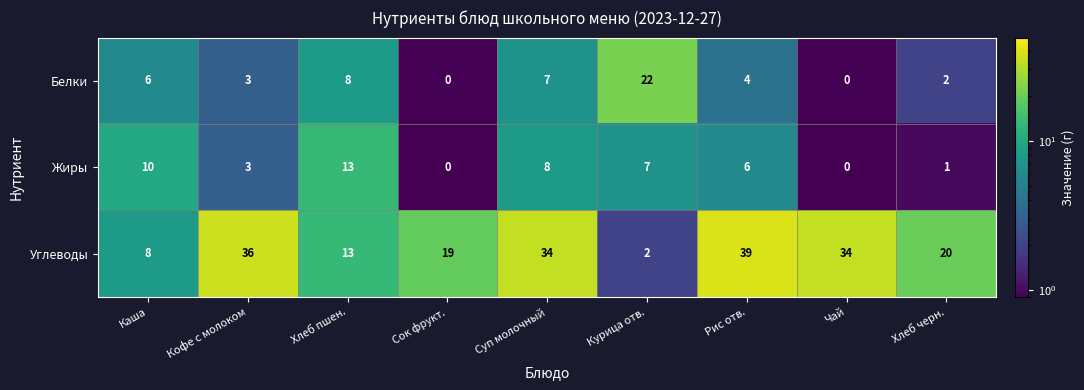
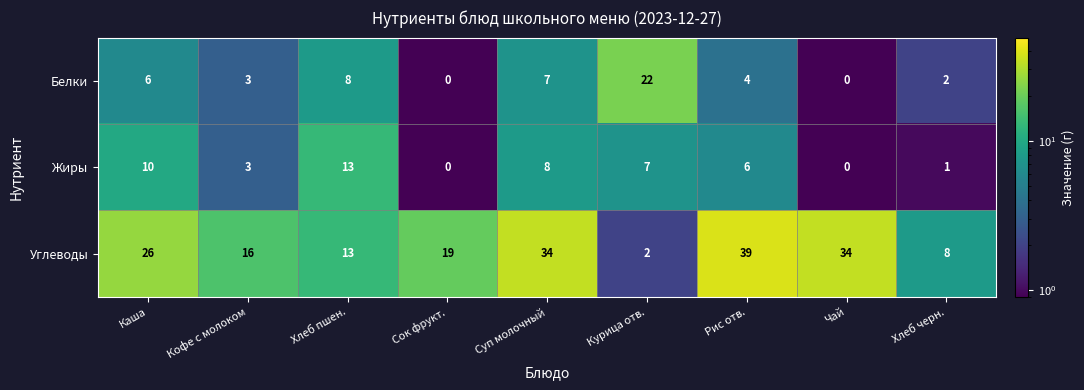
Углеводы, Каша: 8 -> 26
Углеводы, Кофе с молоком: 36 -> 16
Углеводы, Хлеб черн.: 20 -> 8
